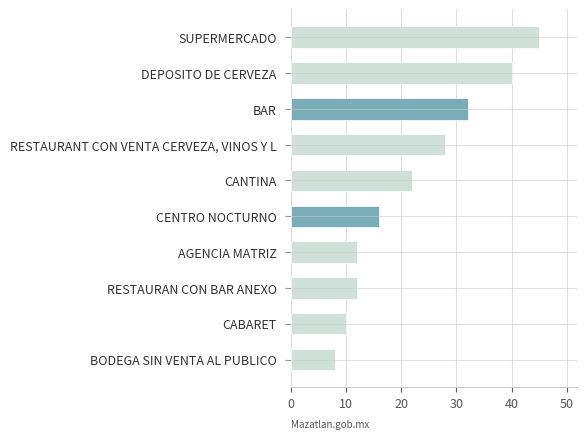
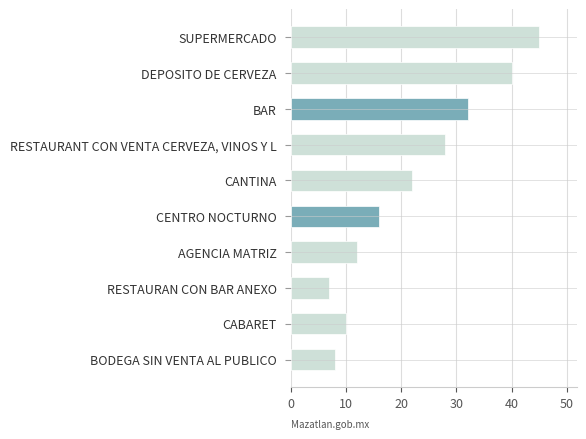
RESTAURAN CON BAR ANEXO: 12 -> 7
